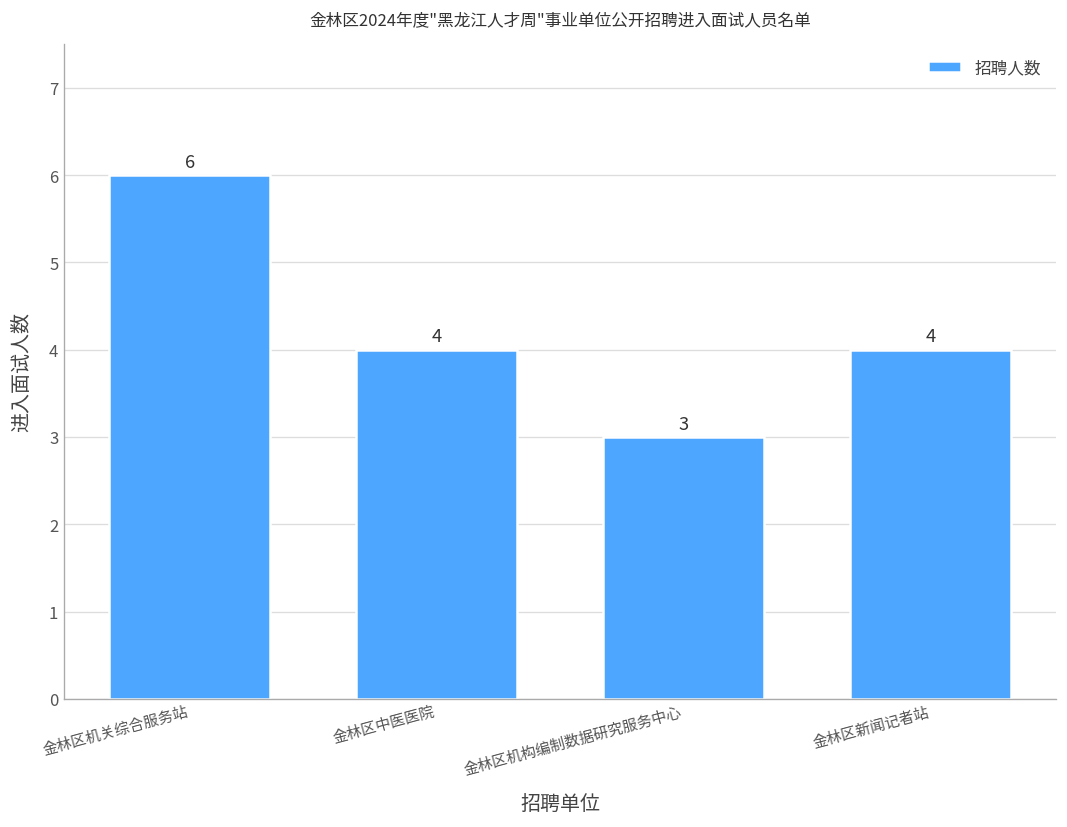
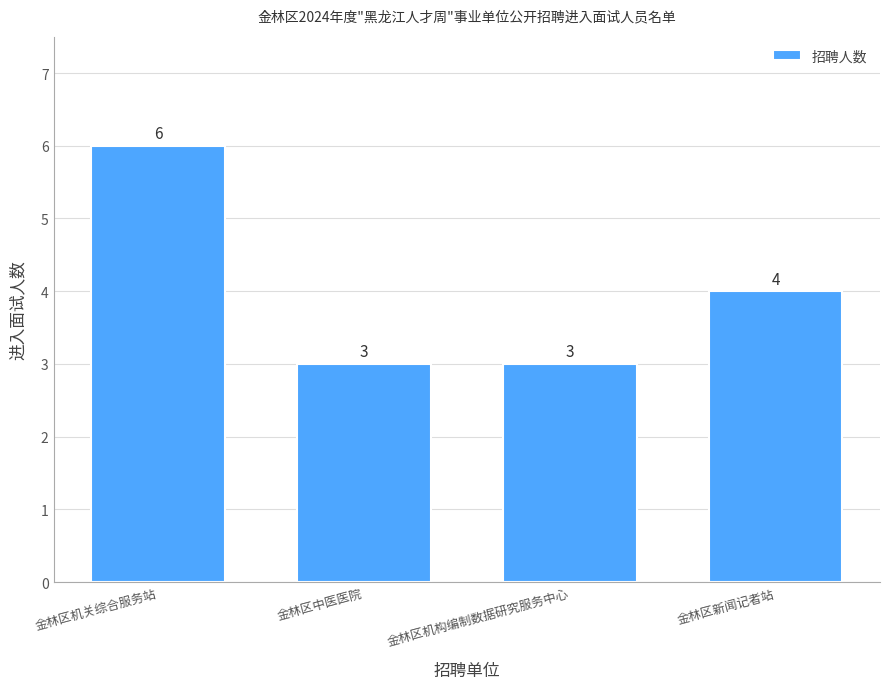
金林区中医医院: 4 -> 3
